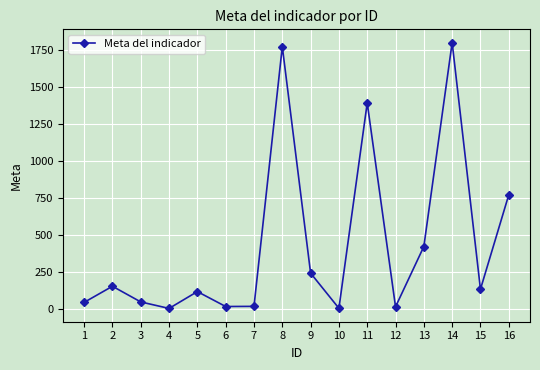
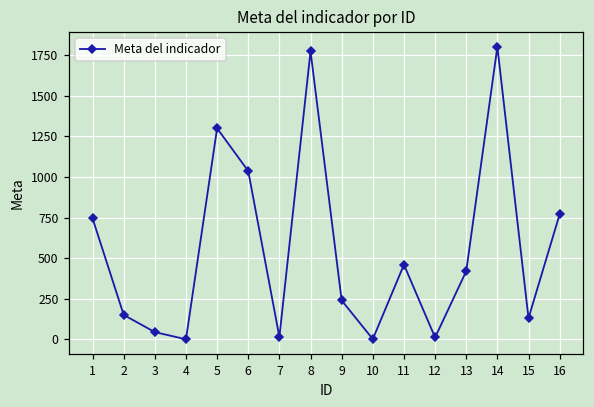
1: 40 -> 750
5: 120 -> 1300
6: 10 -> 1040
11: 1390 -> 460
